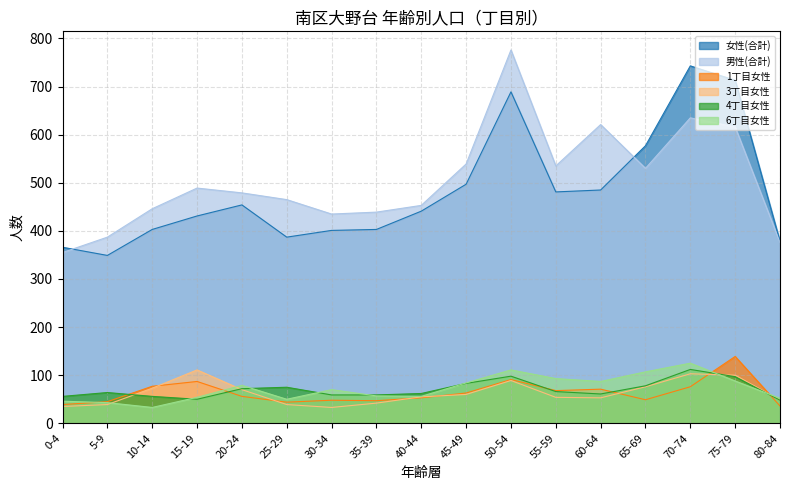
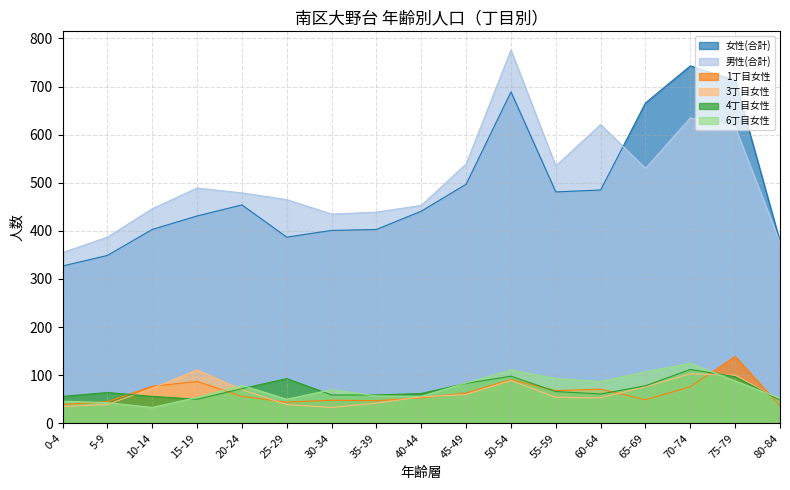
女性(合計), 0-4: 370 -> 330
4丁目女性, 25-29: 80 -> 90
女性(合計), 65-69: 580 -> 670
